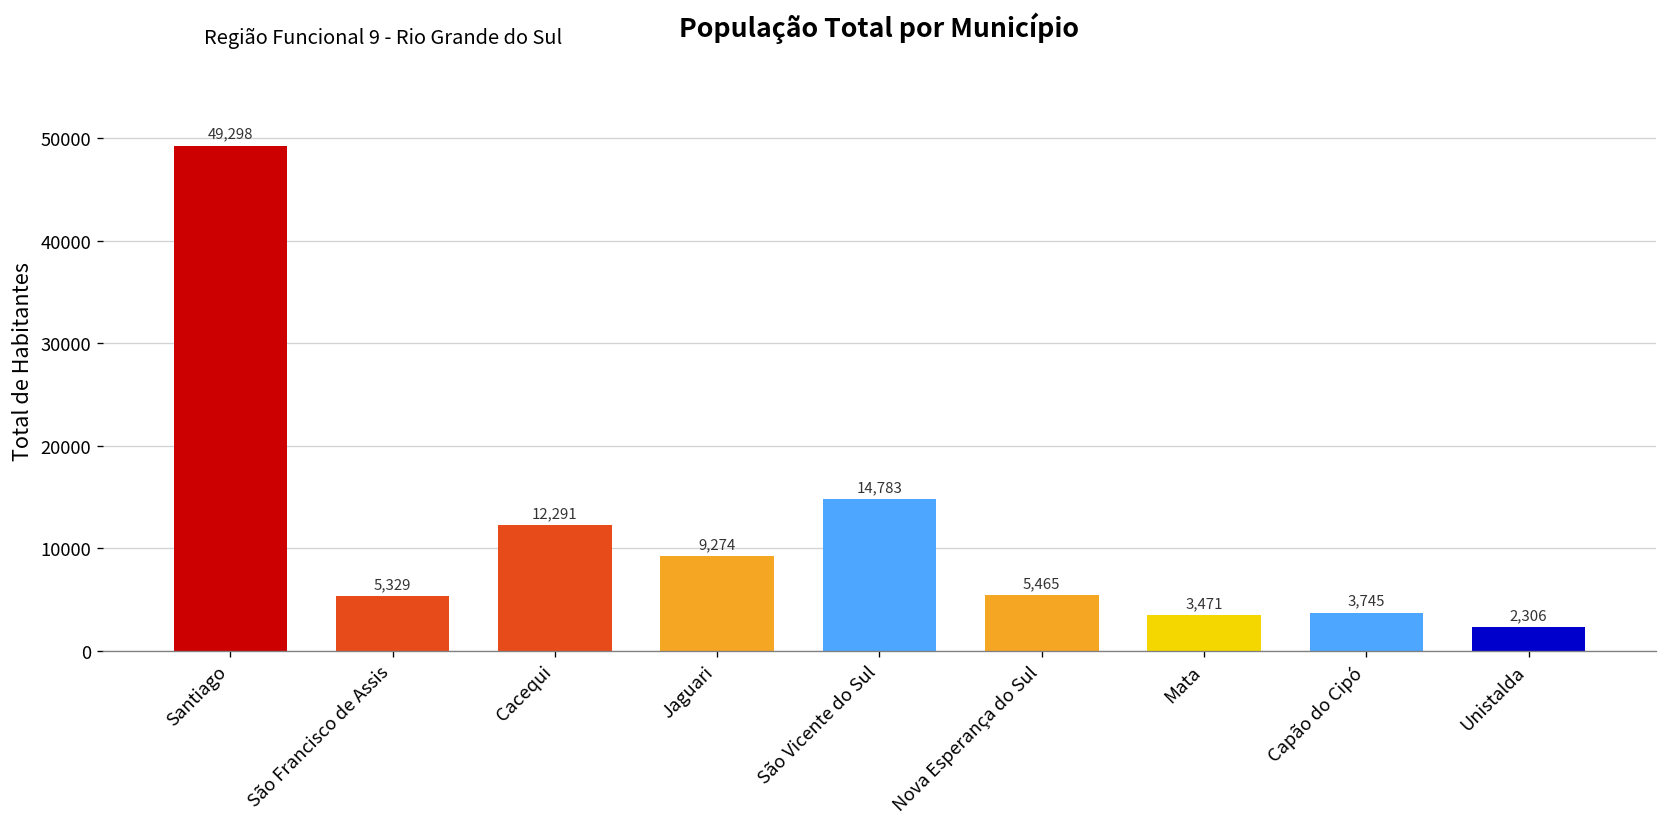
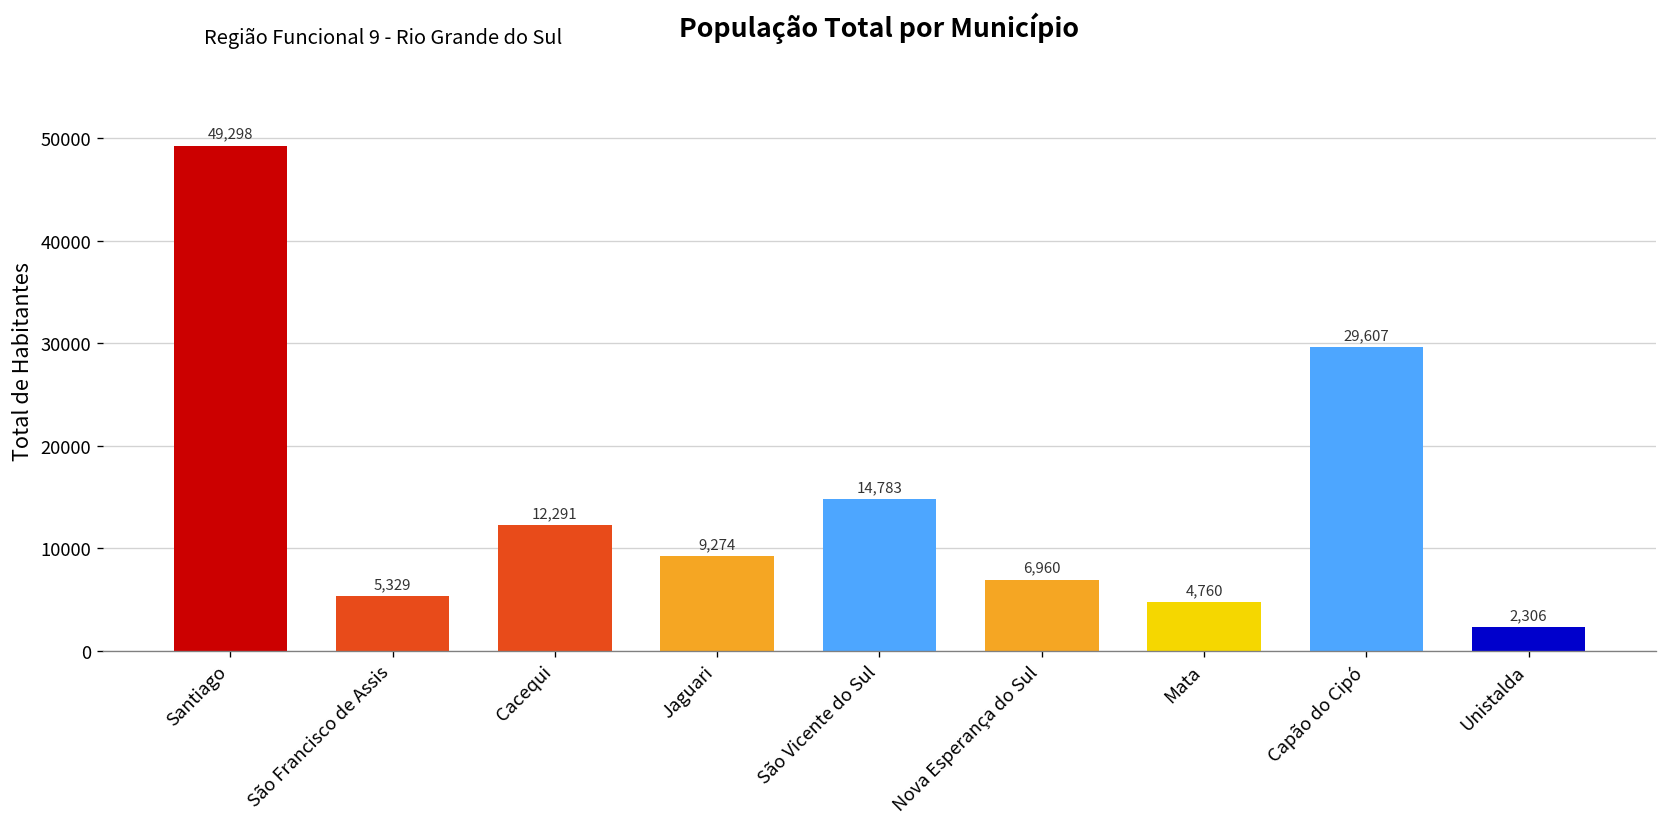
Nova Esperança do Sul: 5,465 -> 6,960
Mata: 3,471 -> 4,760
Capão do Cipó: 3,745 -> 29,607
